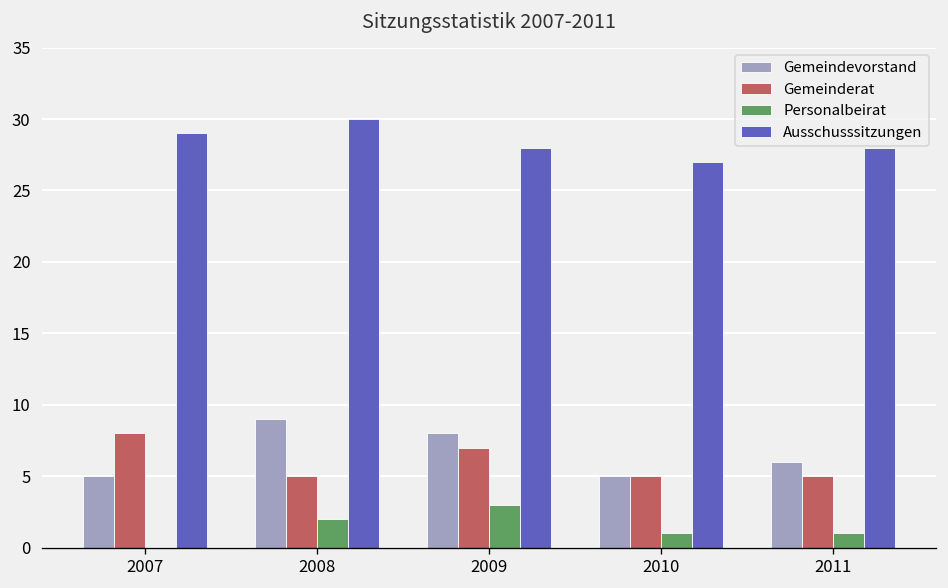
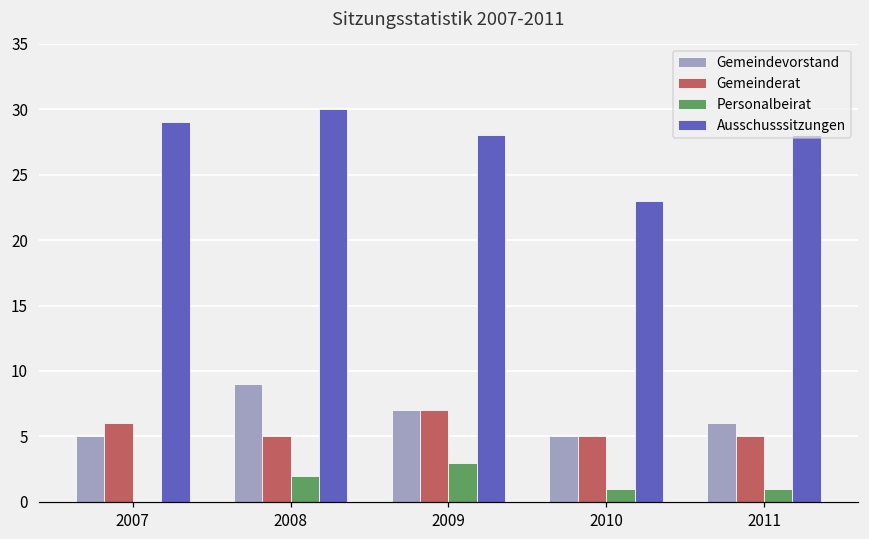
Gemeinderat, 2007: 8 -> 6
Gemeindevorstand, 2009: 8 -> 7
Ausschusssitzungen, 2010: 27 -> 23
